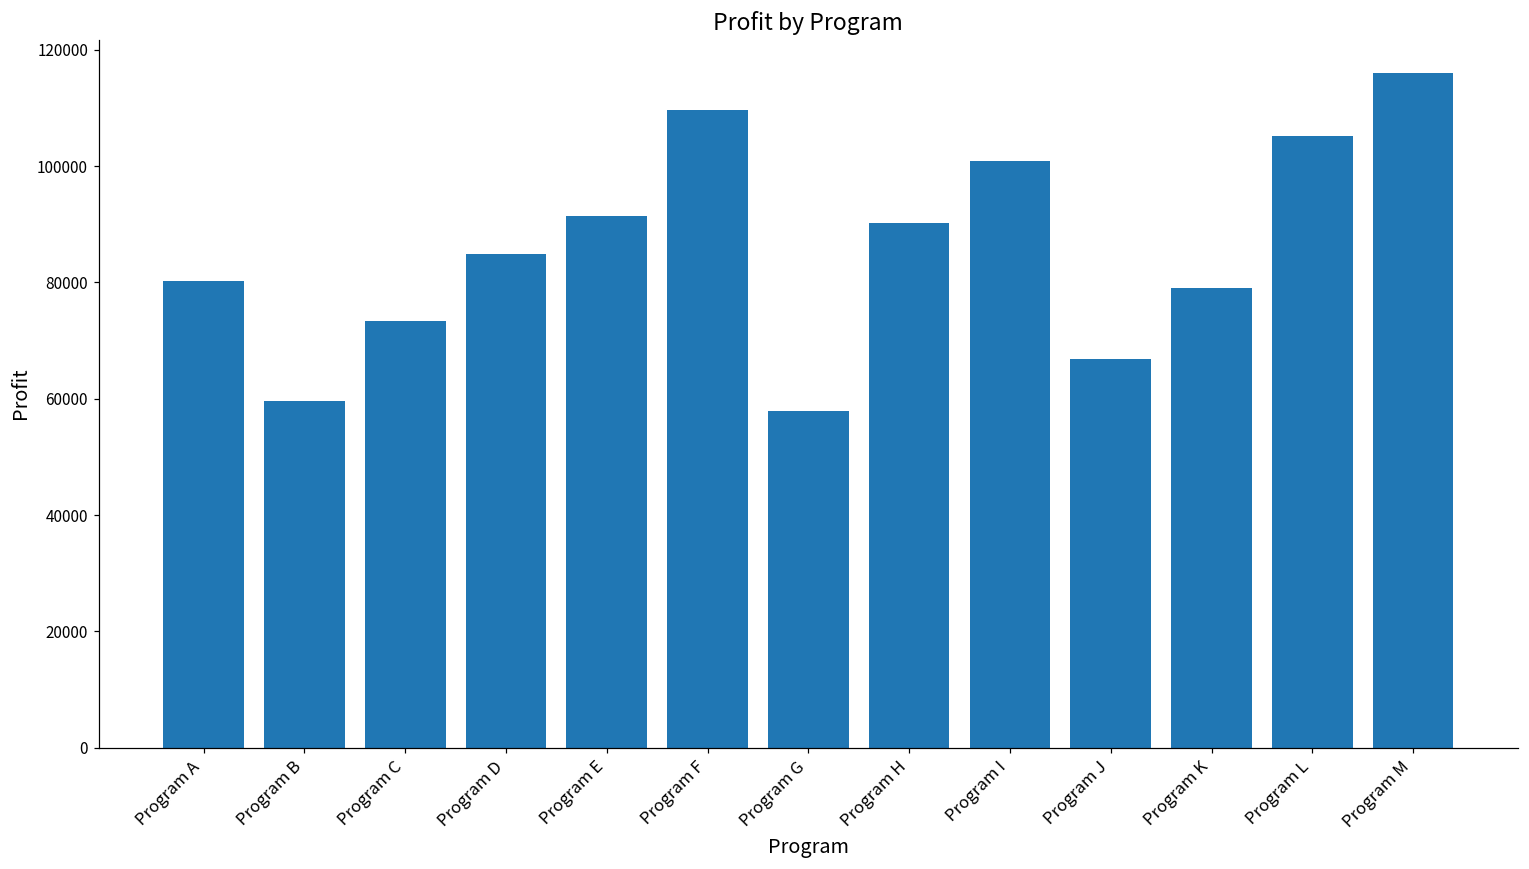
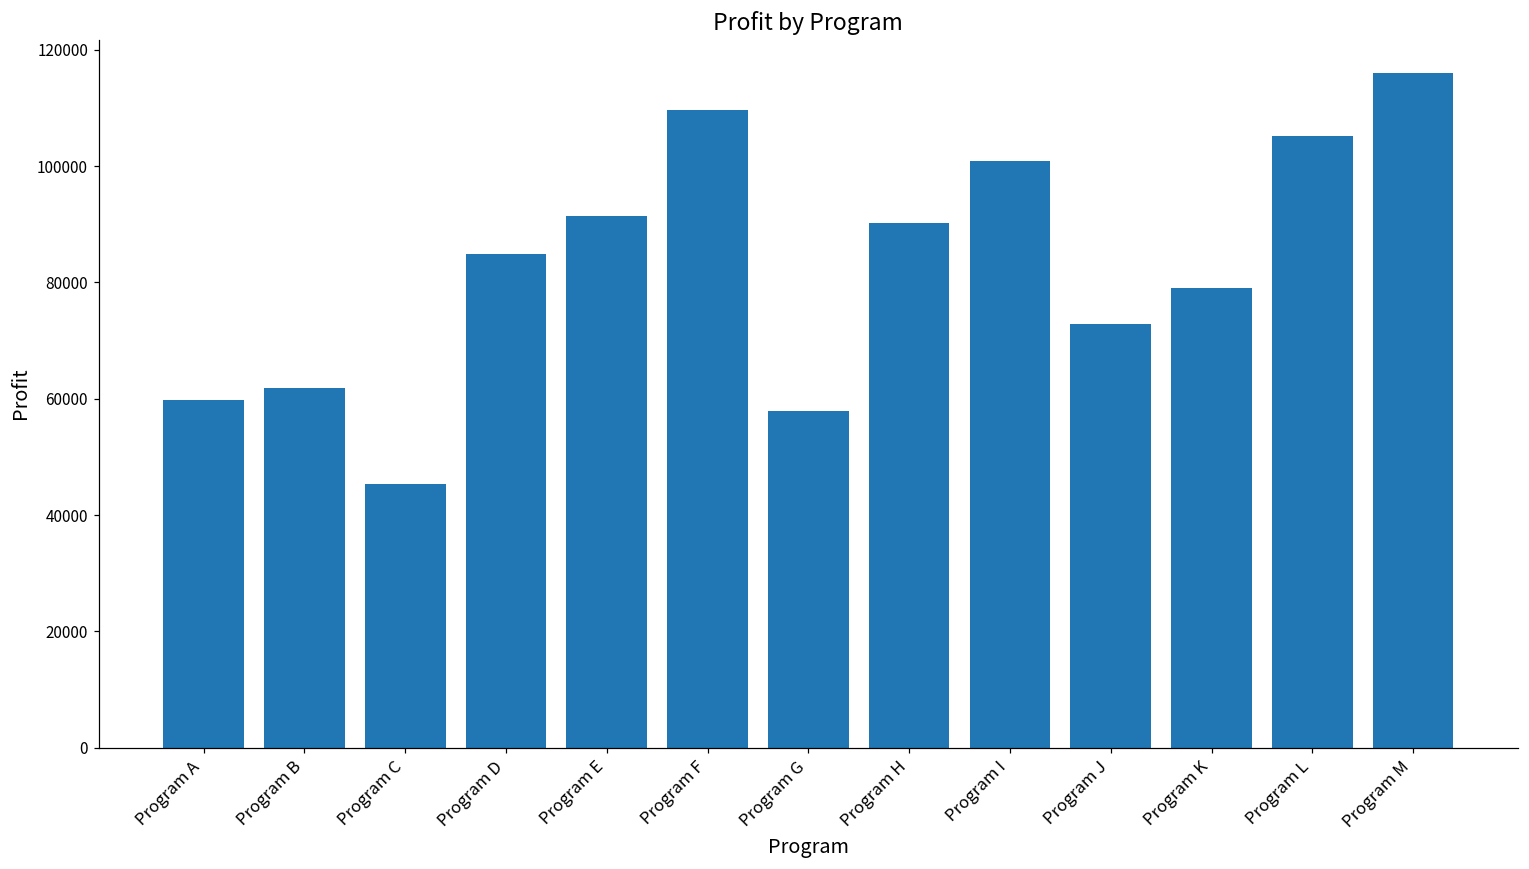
Program A: 80000 -> 60000
Program B: 60000 -> 62000
Program C: 73000 -> 45000
Program J: 67000 -> 73000
